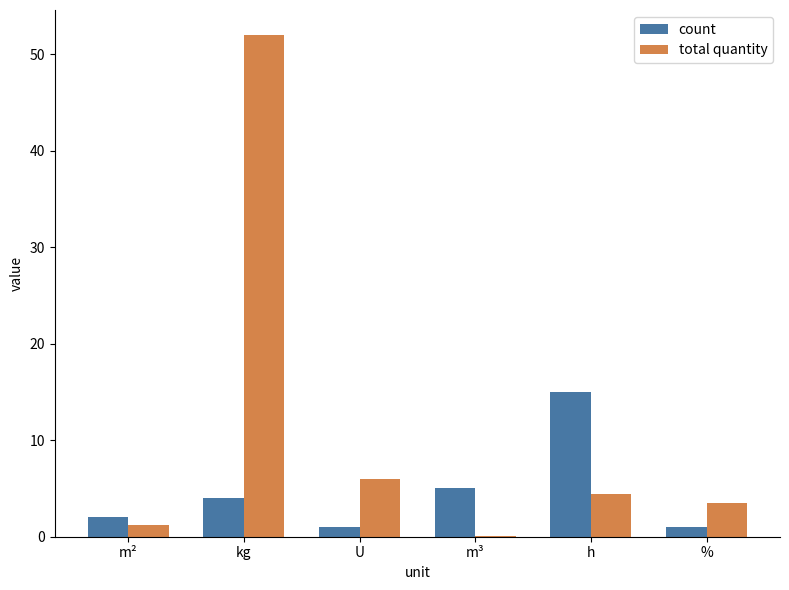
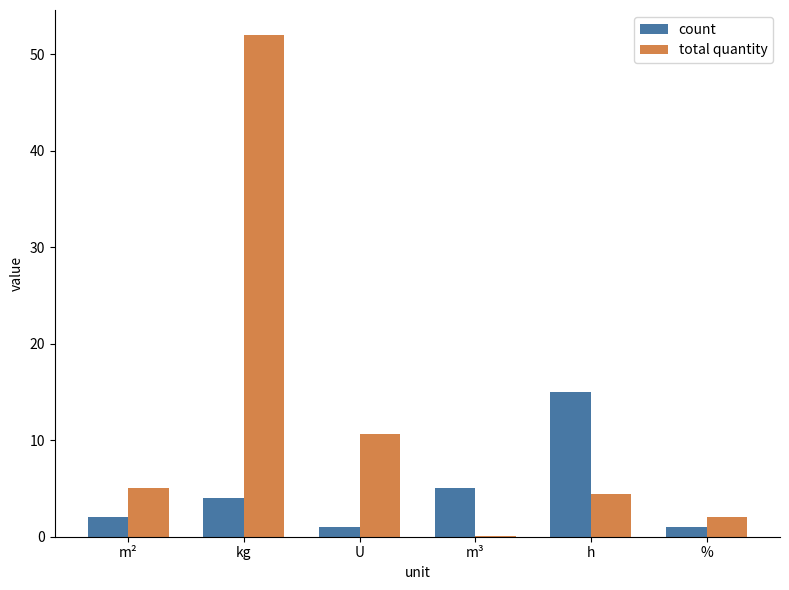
total quantity, m²: 1 -> 5
total quantity, U: 6 -> 11
total quantity, %: 4 -> 2
